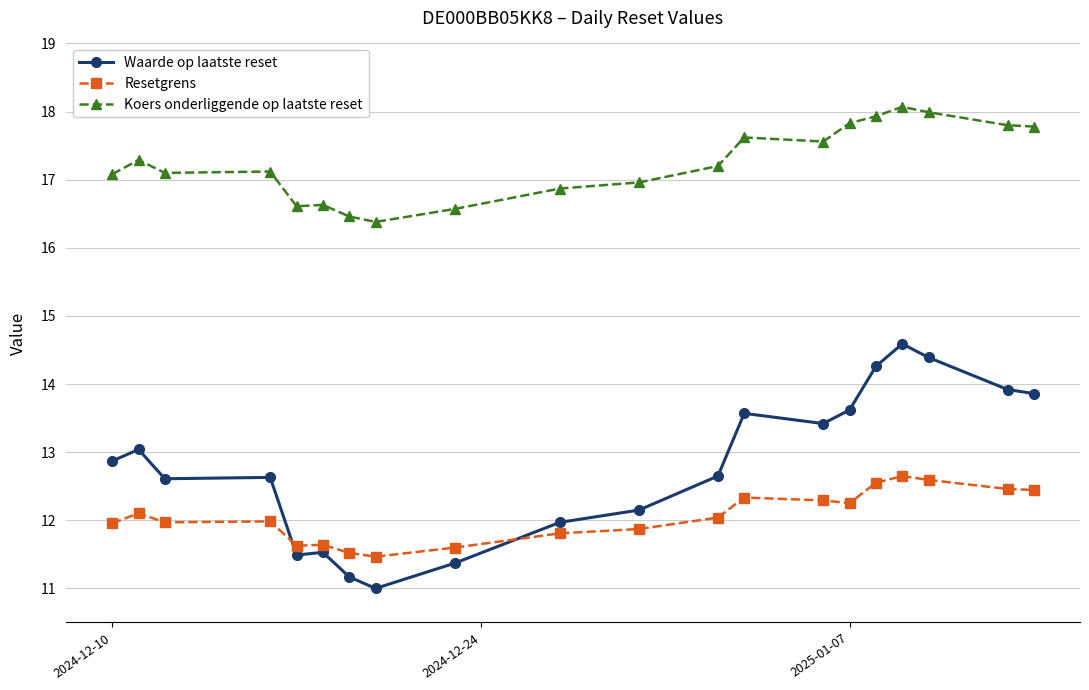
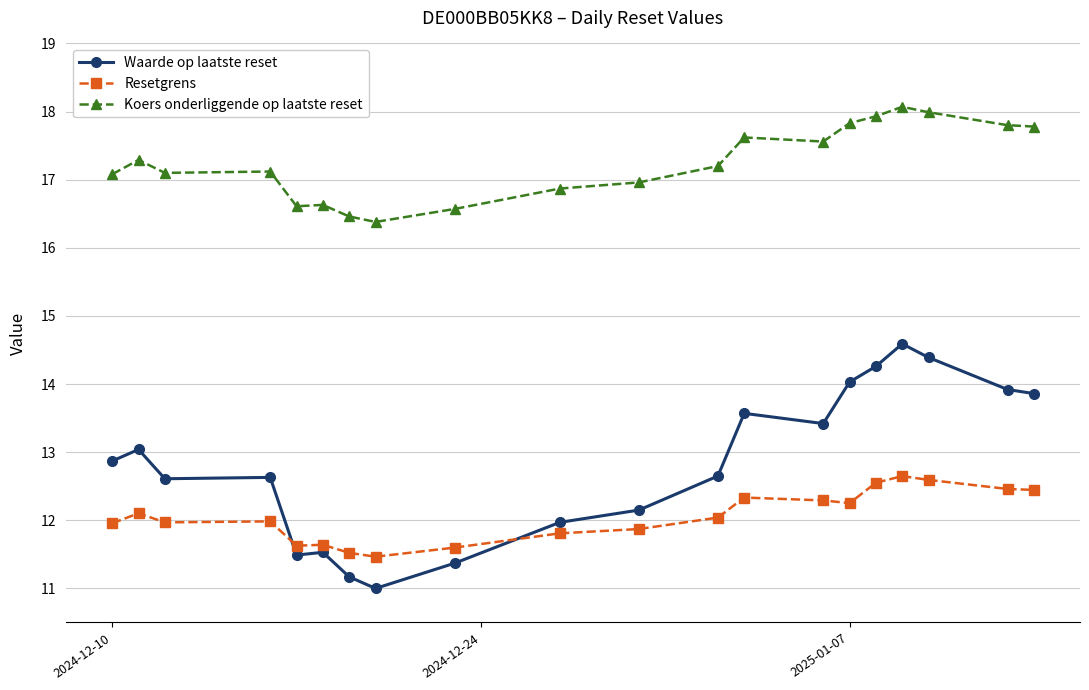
Waarde op laatste reset, 2025-01-07: 13.6 -> 14.0
